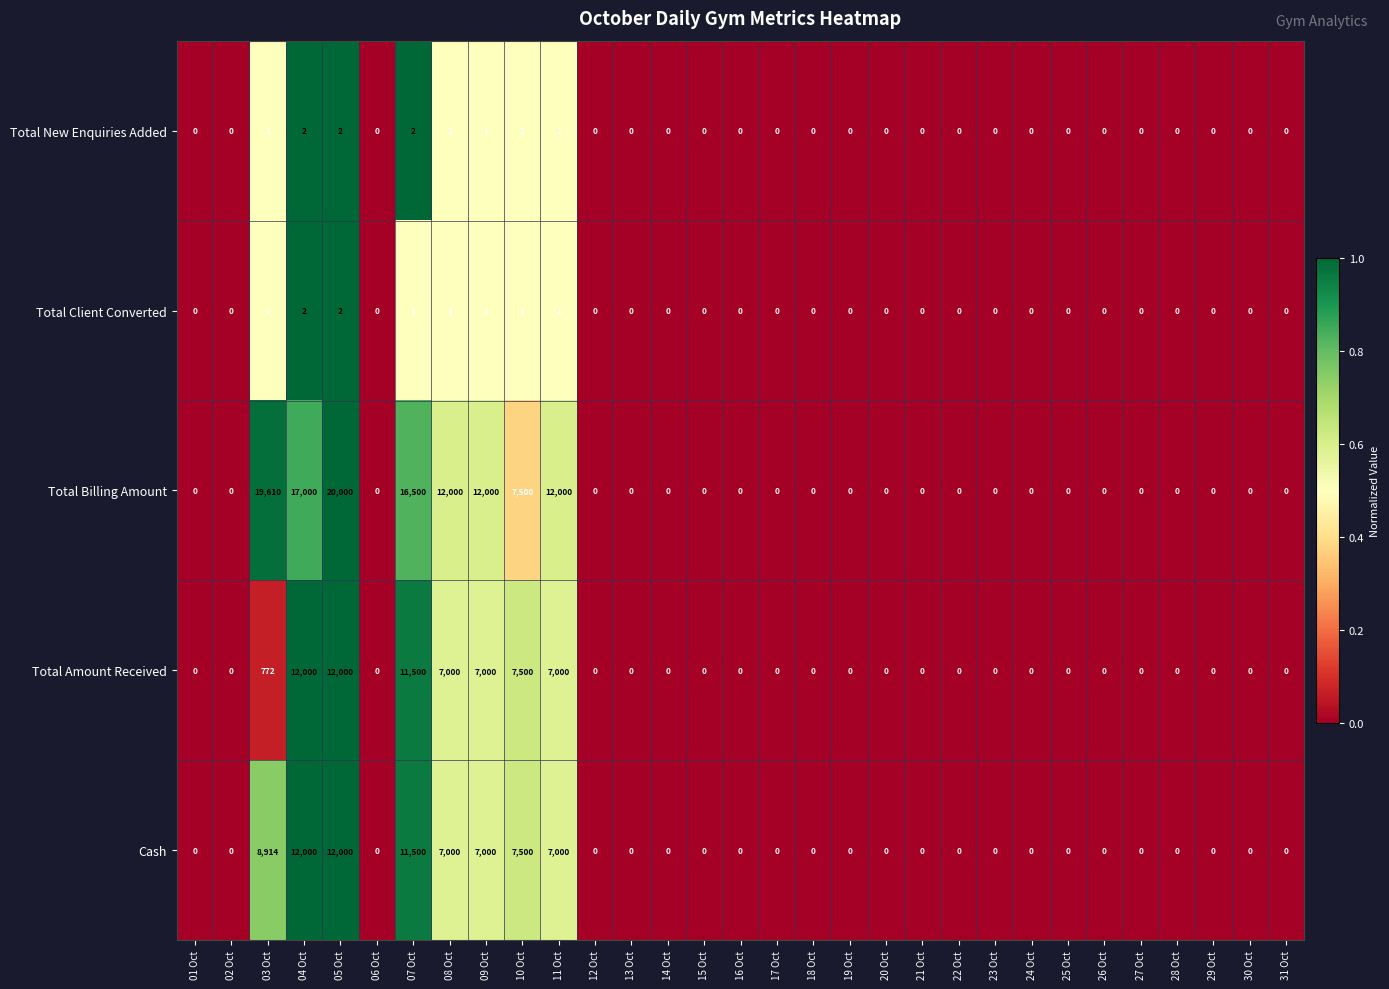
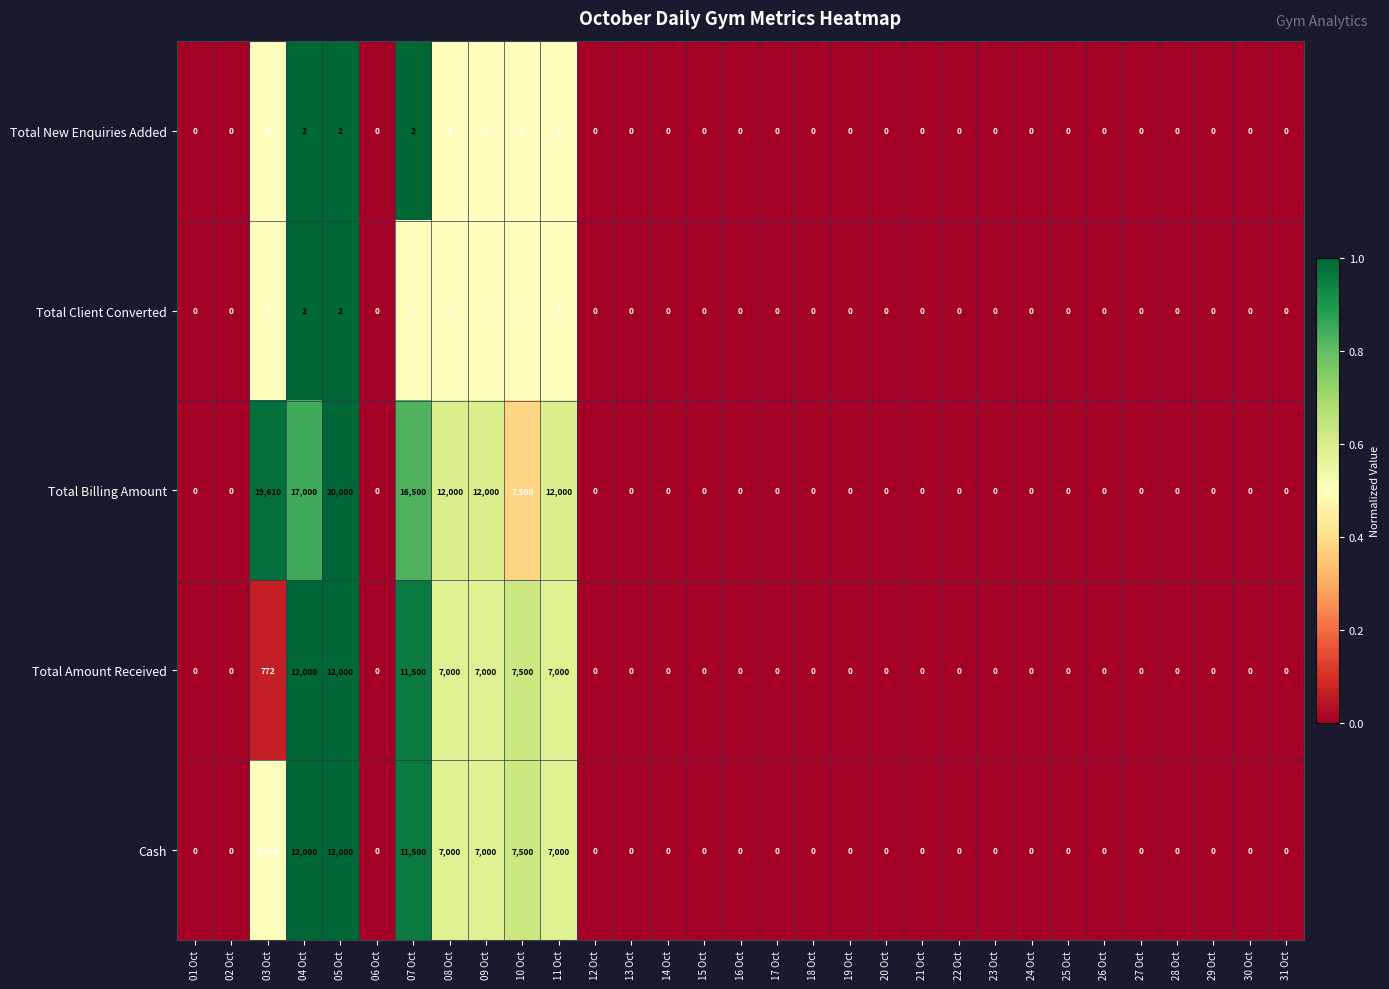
Cash, 03 Oct: 8,914 -> 6,000
